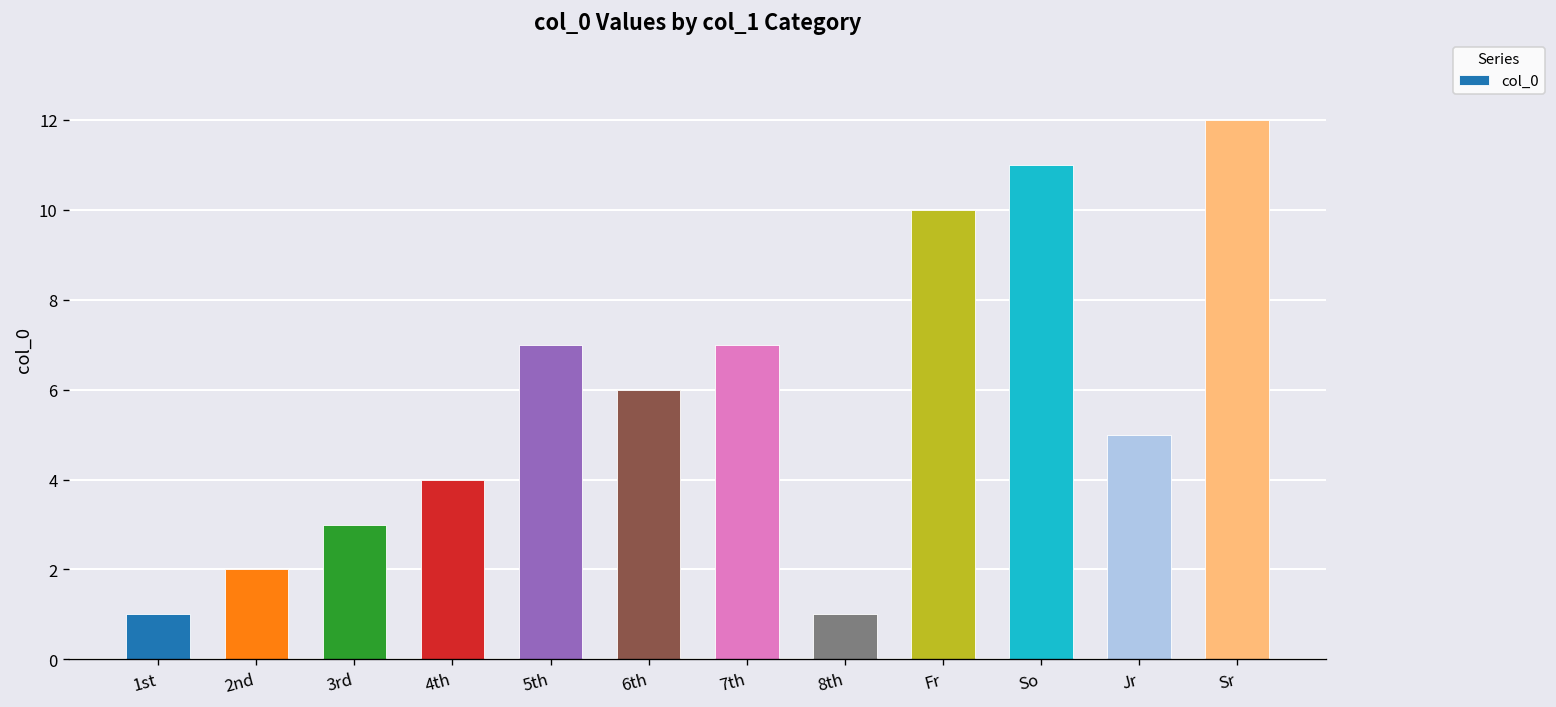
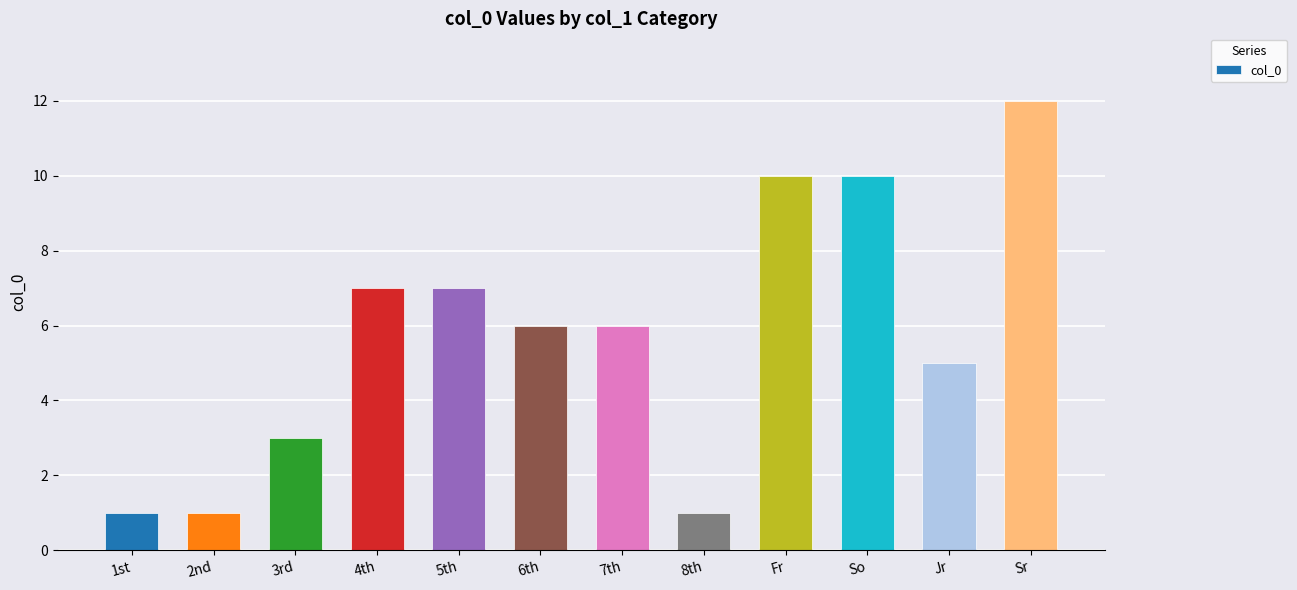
2nd: 2 -> 1
4th: 4 -> 7
7th: 7 -> 6
So: 11 -> 10
